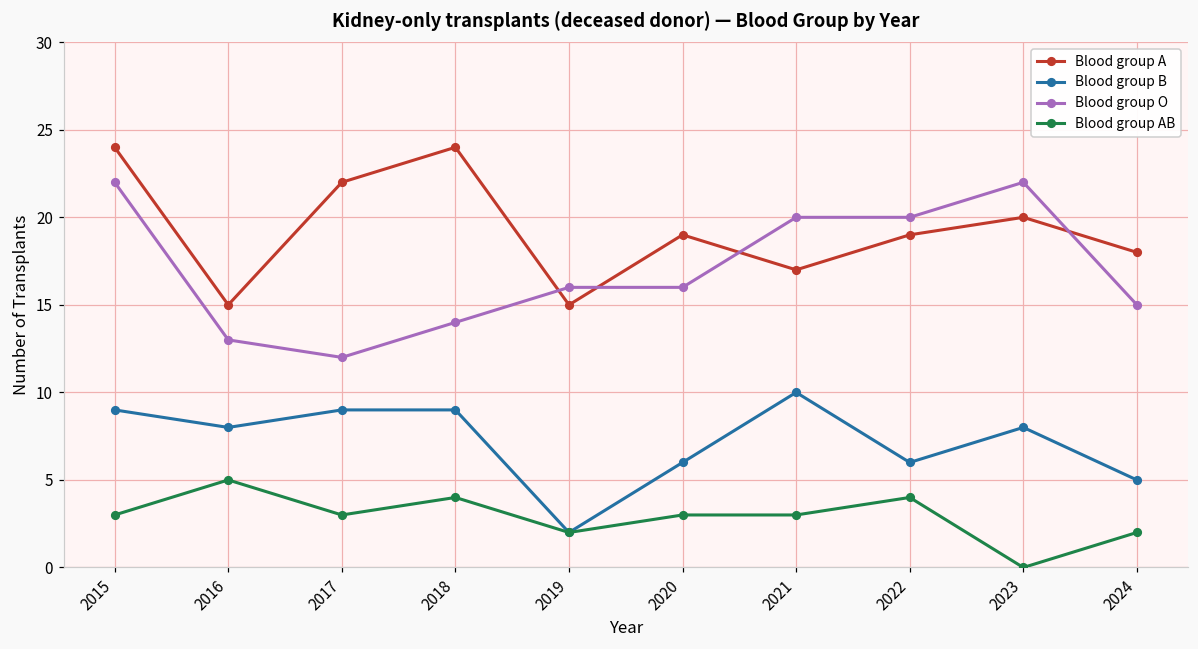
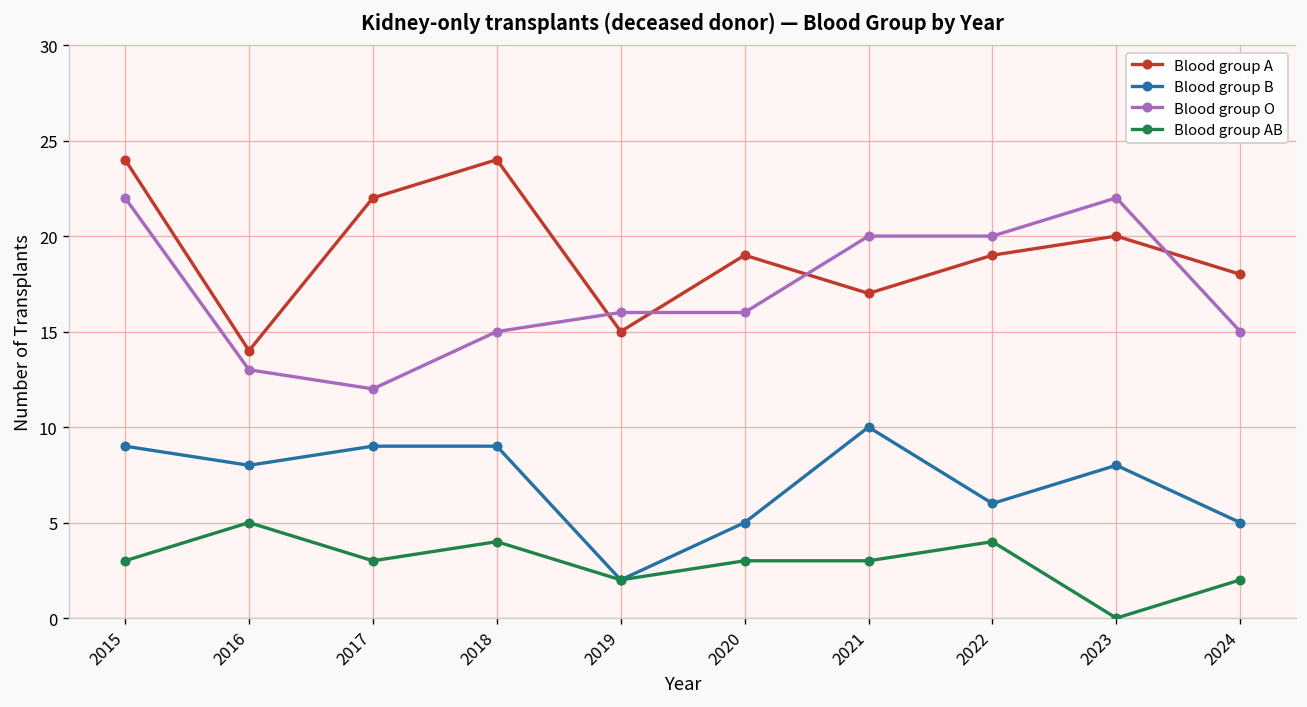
Blood group A, 2016: 15 -> 14
Blood group O, 2018: 14 -> 15
Blood group B, 2020: 6 -> 5
